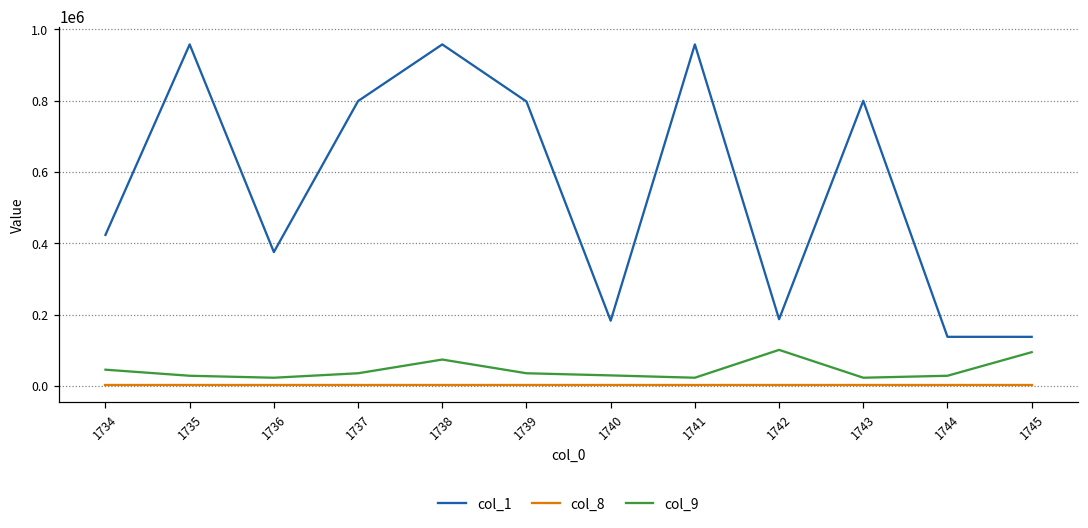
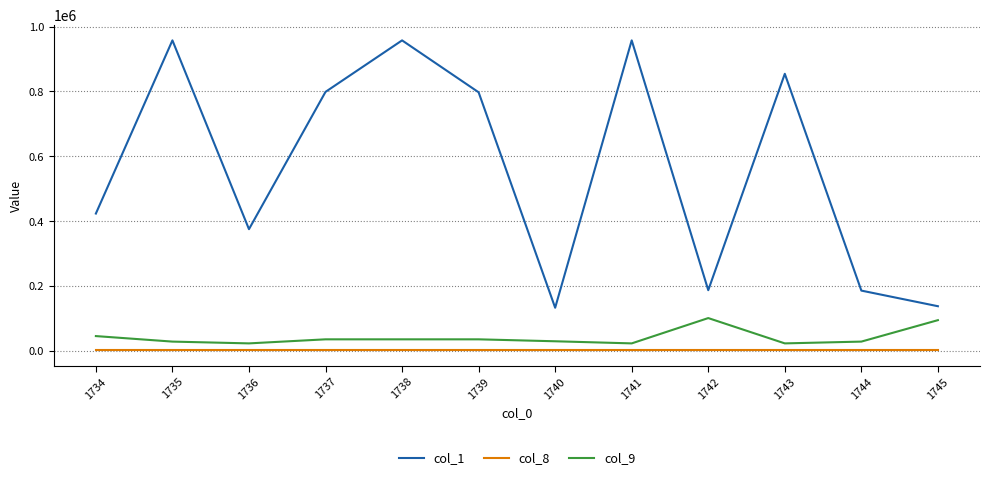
col_9, 1738: 70000 -> 40000
col_1, 1740: 180000 -> 130000
col_1, 1743: 800000 -> 850000
col_1, 1744: 140000 -> 190000
